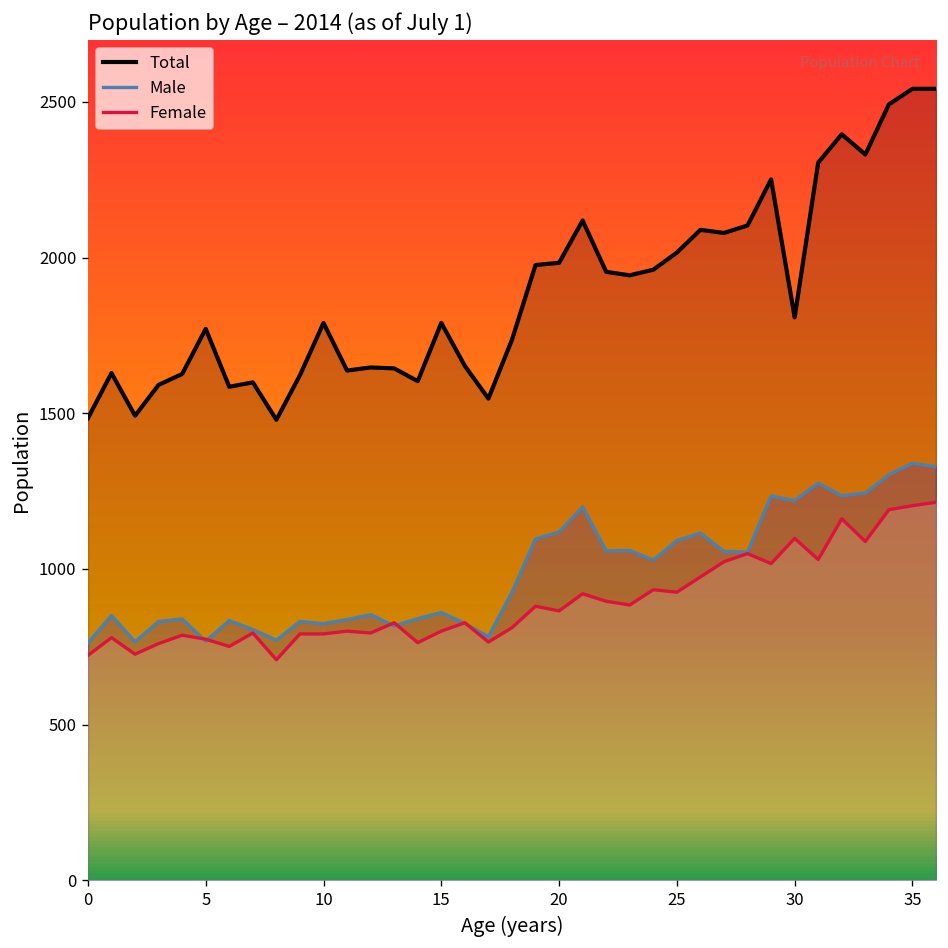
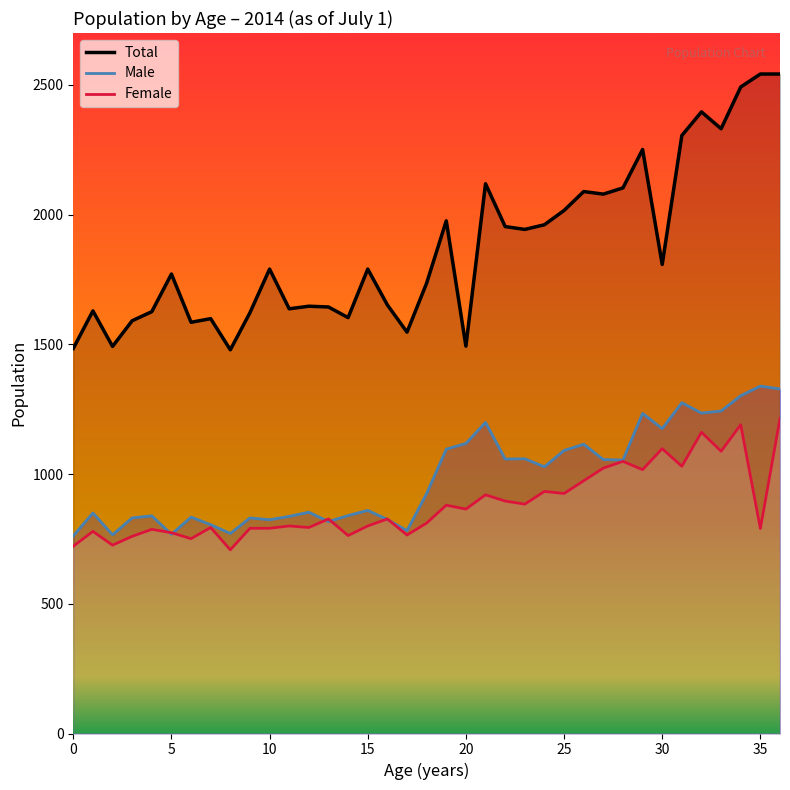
Total, 20: 1980 -> 1490
Male, 30: 1220 -> 1180
Female, 35: 1200 -> 790
